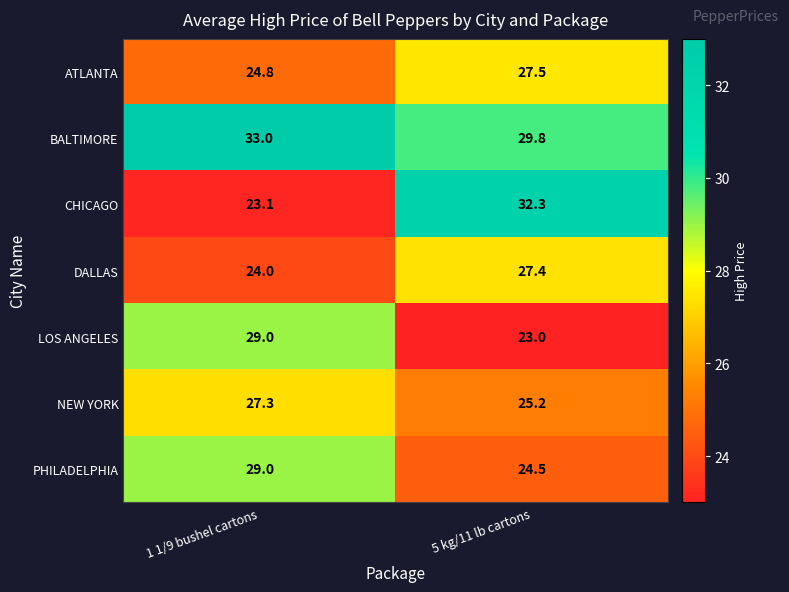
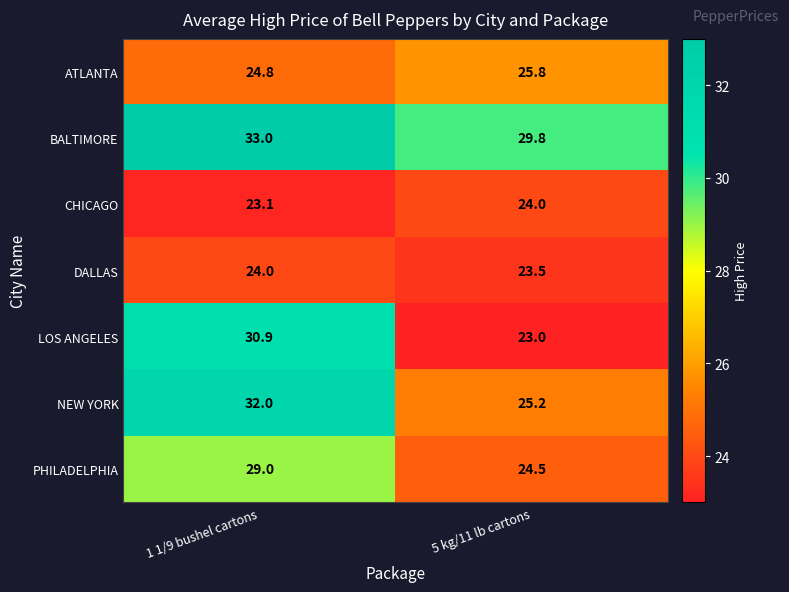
ATLANTA, 5 kg/11 lb cartons: 27.5 -> 25.8
CHICAGO, 5 kg/11 lb cartons: 32.3 -> 24.0
DALLAS, 5 kg/11 lb cartons: 27.4 -> 23.5
LOS ANGELES, 1 1/9 bushel cartons: 29.0 -> 30.9
NEW YORK, 1 1/9 bushel cartons: 27.3 -> 32.0
